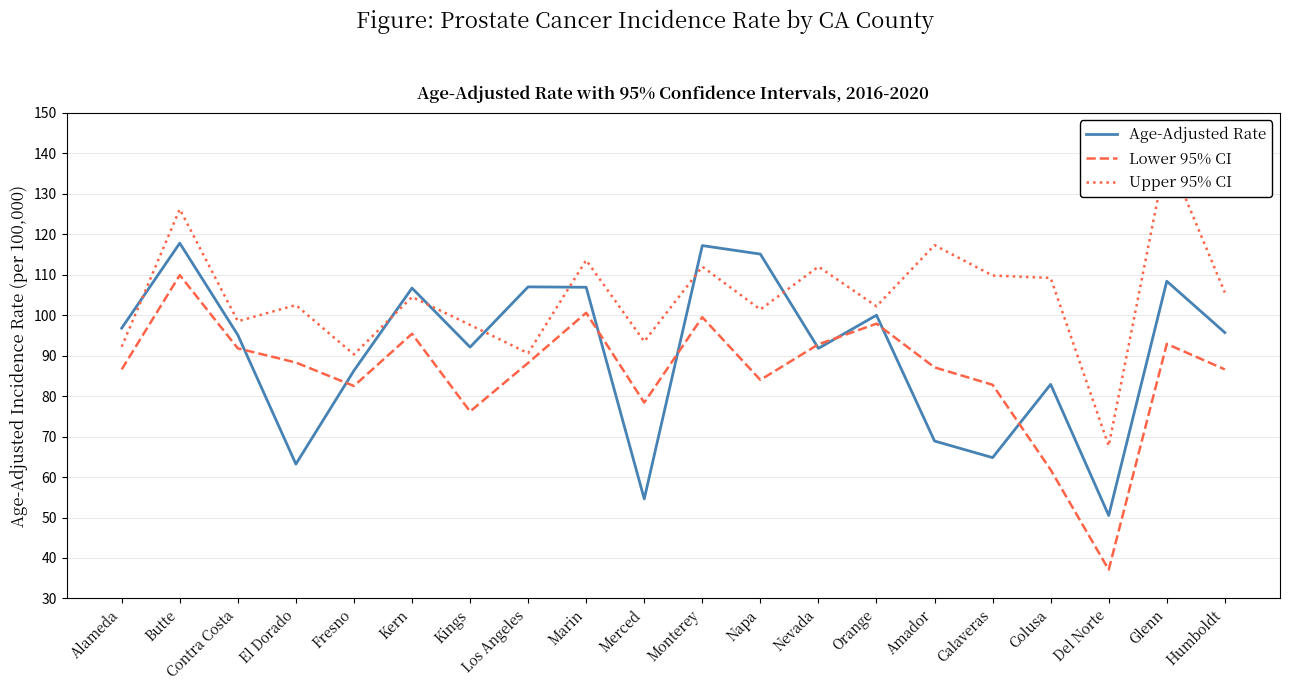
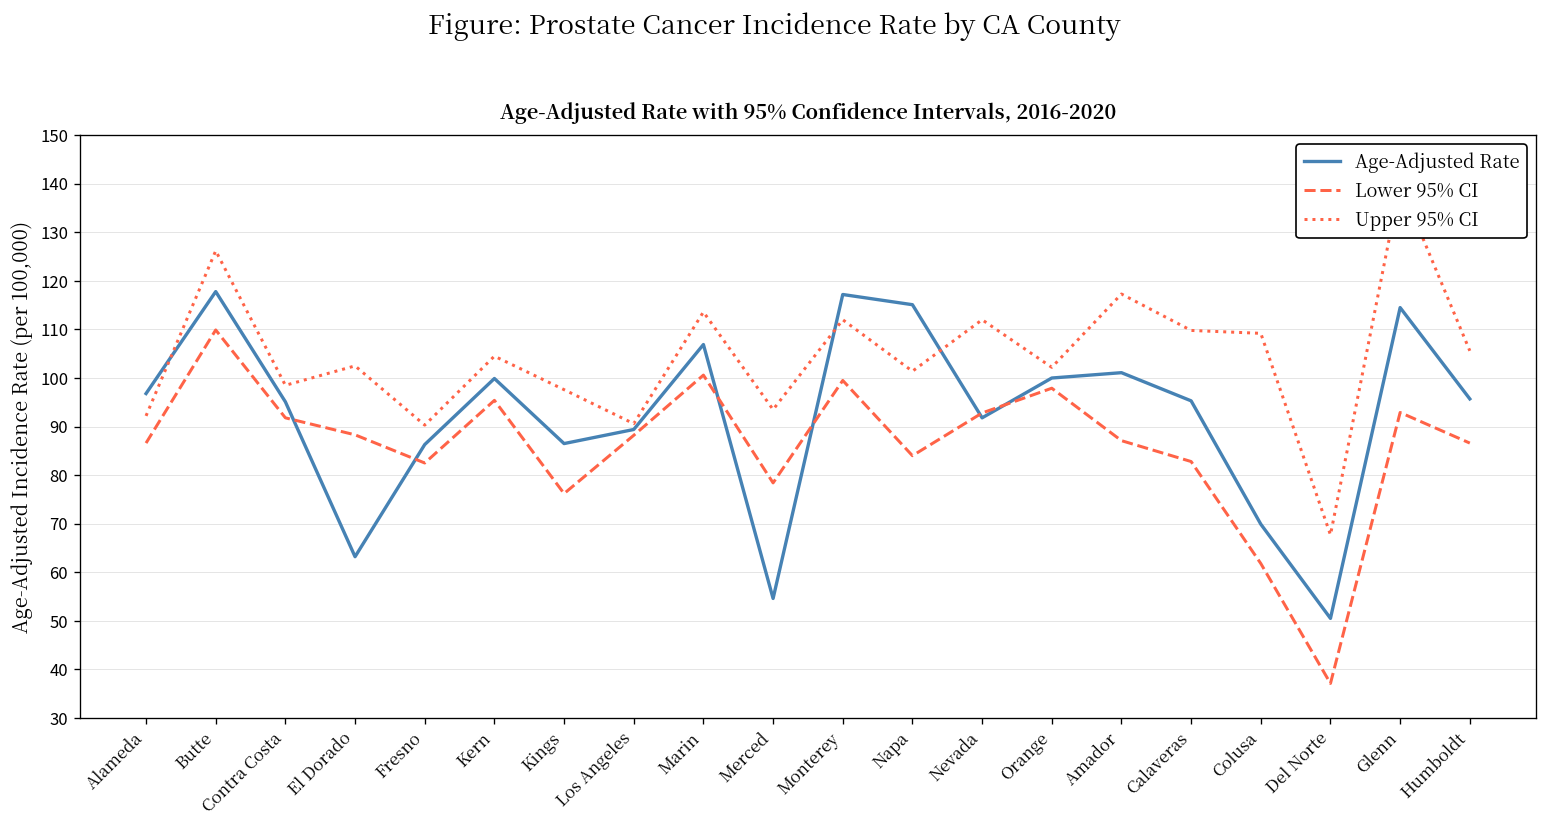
Age-Adjusted Rate, Kern: 107 -> 100
Age-Adjusted Rate, Kings: 92 -> 87
Age-Adjusted Rate, Los Angeles: 107 -> 89
Age-Adjusted Rate, Amador: 69 -> 101
Age-Adjusted Rate, Calaveras: 65 -> 95
Age-Adjusted Rate, Colusa: 83 -> 70
Age-Adjusted Rate, Glenn: 108 -> 115
